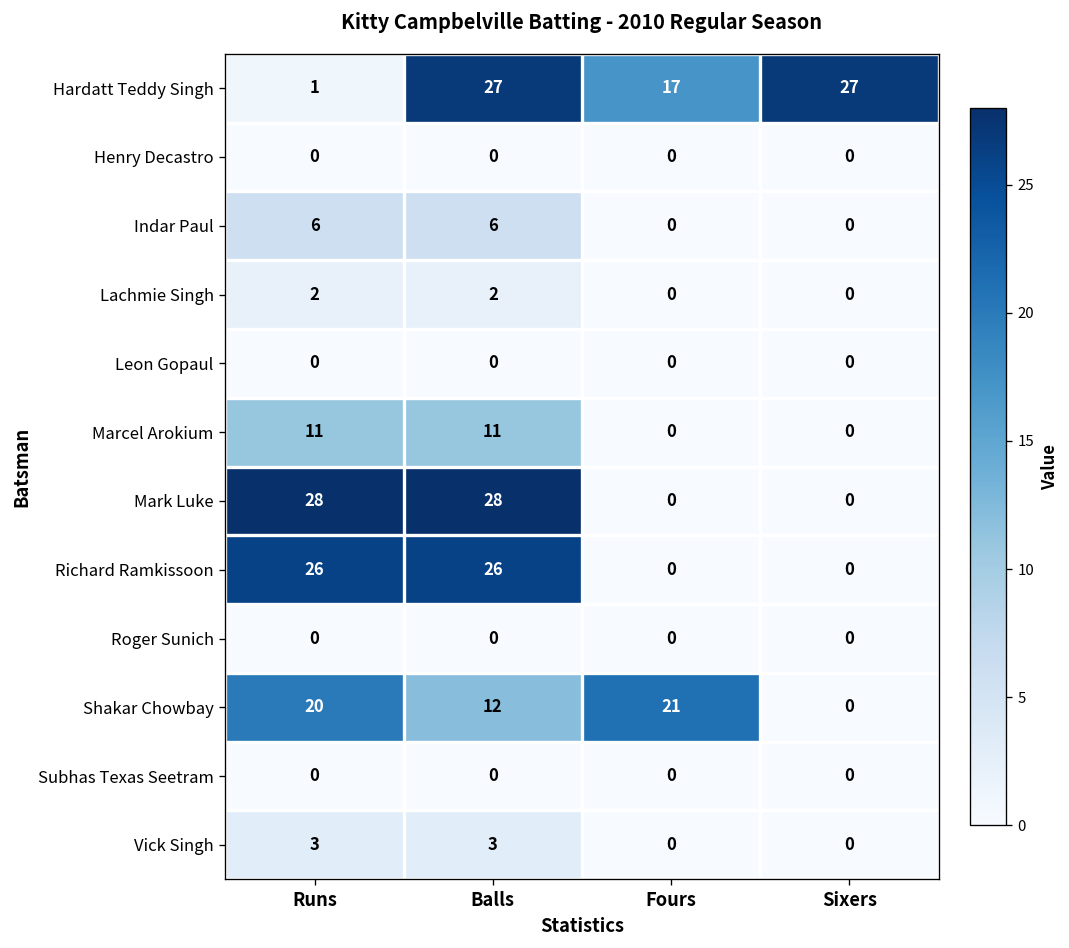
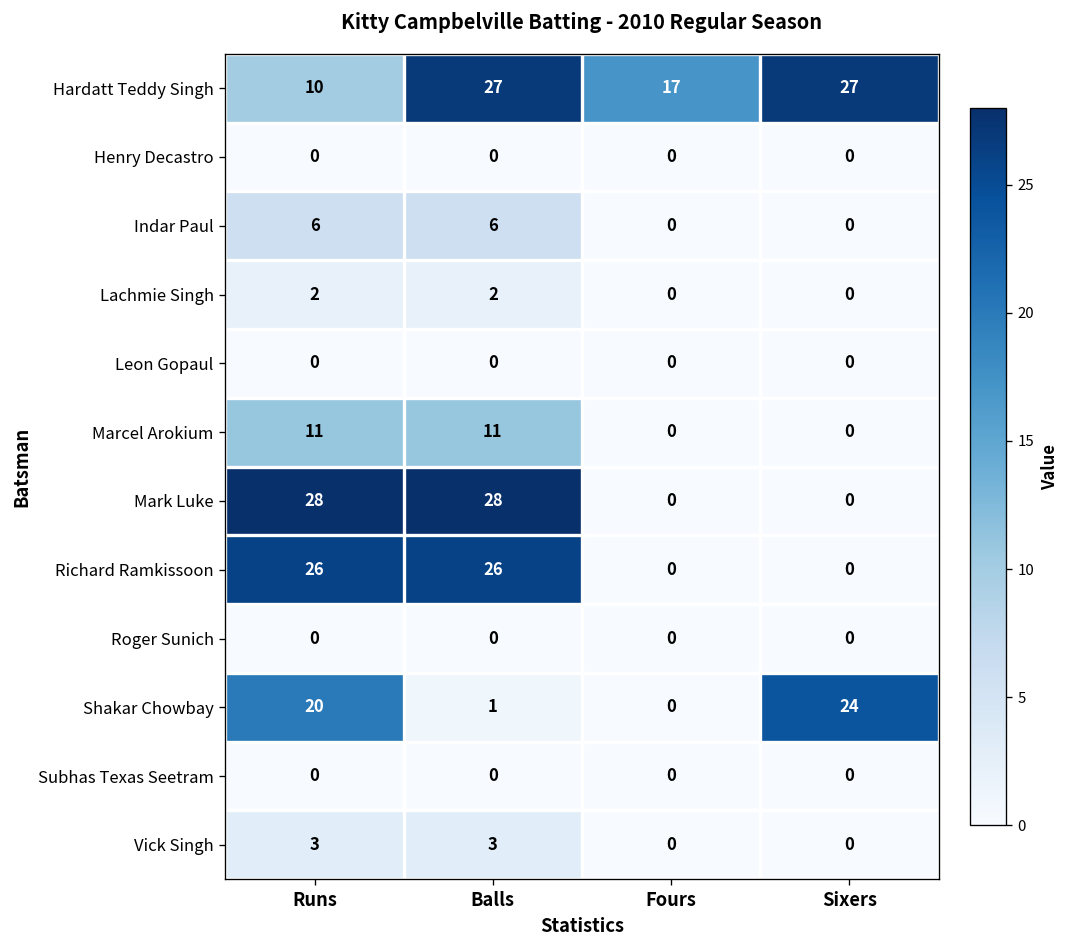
Hardatt Teddy Singh, Runs: 1 -> 10
Shakar Chowbay, Balls: 12 -> 1
Shakar Chowbay, Fours: 21 -> 0
Shakar Chowbay, Sixers: 0 -> 24
